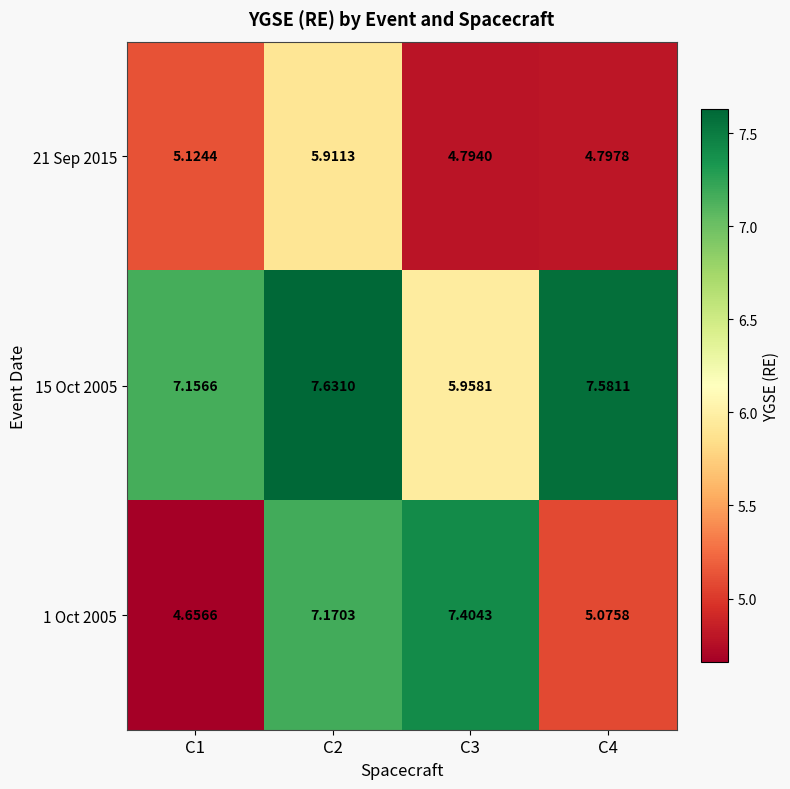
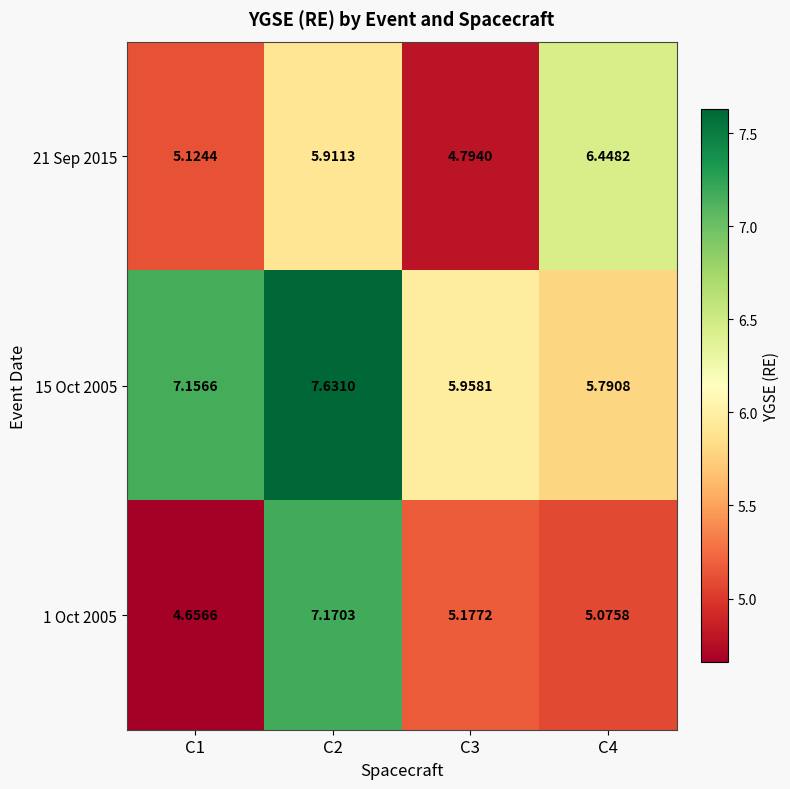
21 Sep 2015, C4: 4.7978 -> 6.4482
15 Oct 2005, C4: 7.5811 -> 5.7908
1 Oct 2005, C3: 7.4043 -> 5.1772
